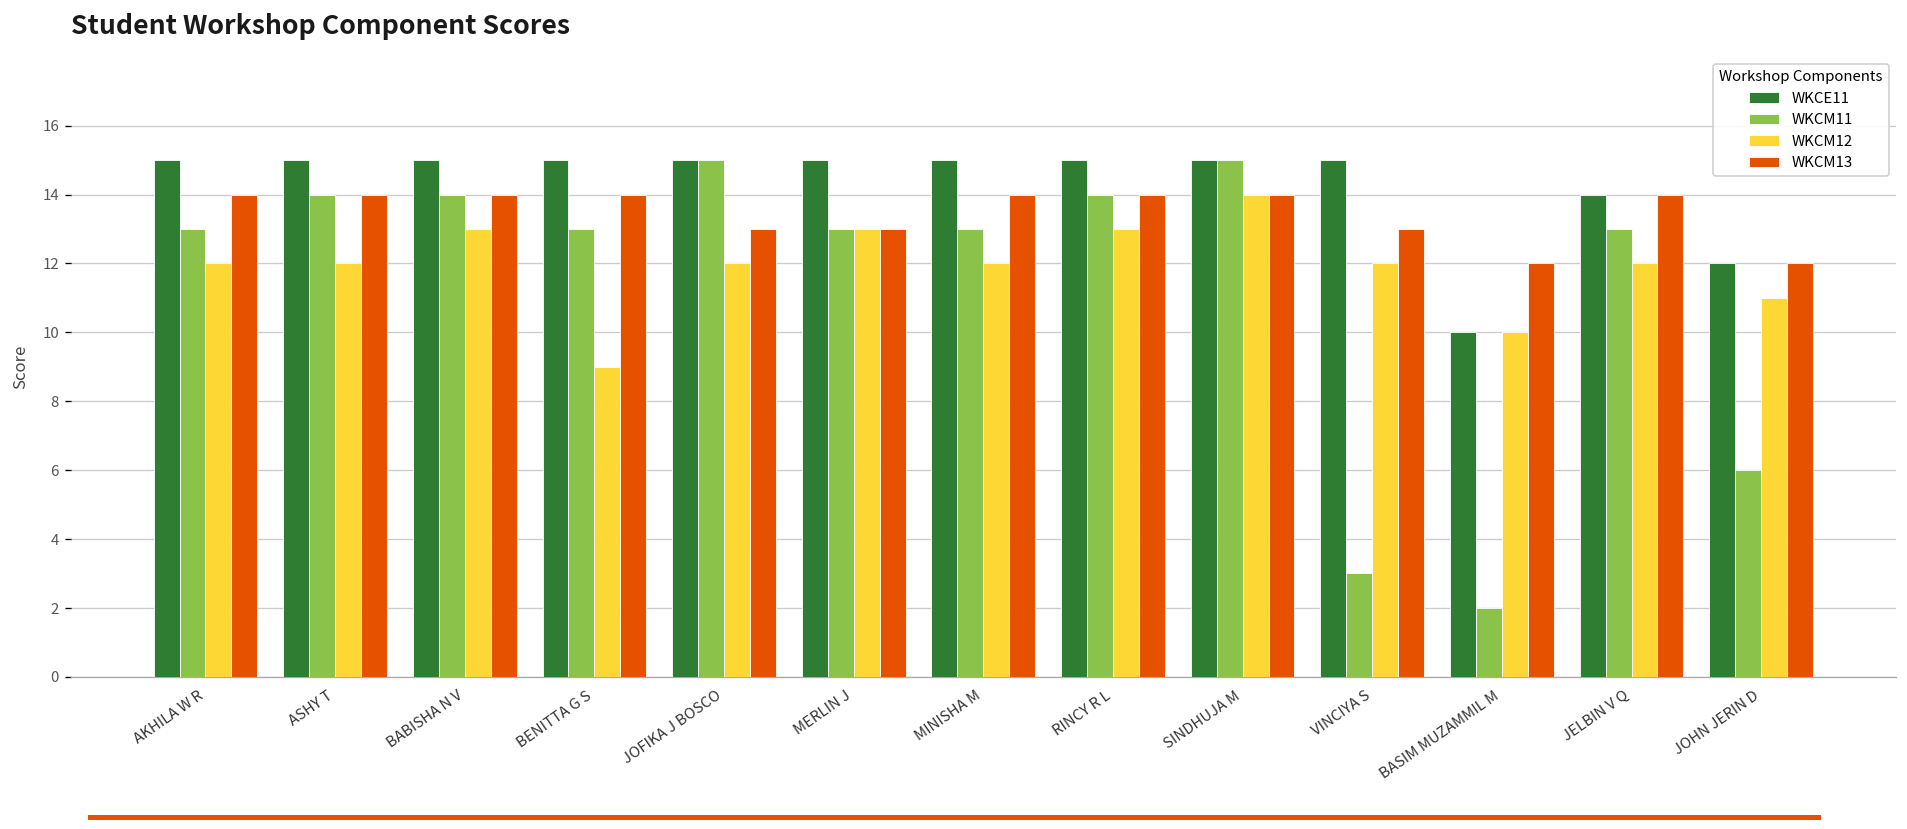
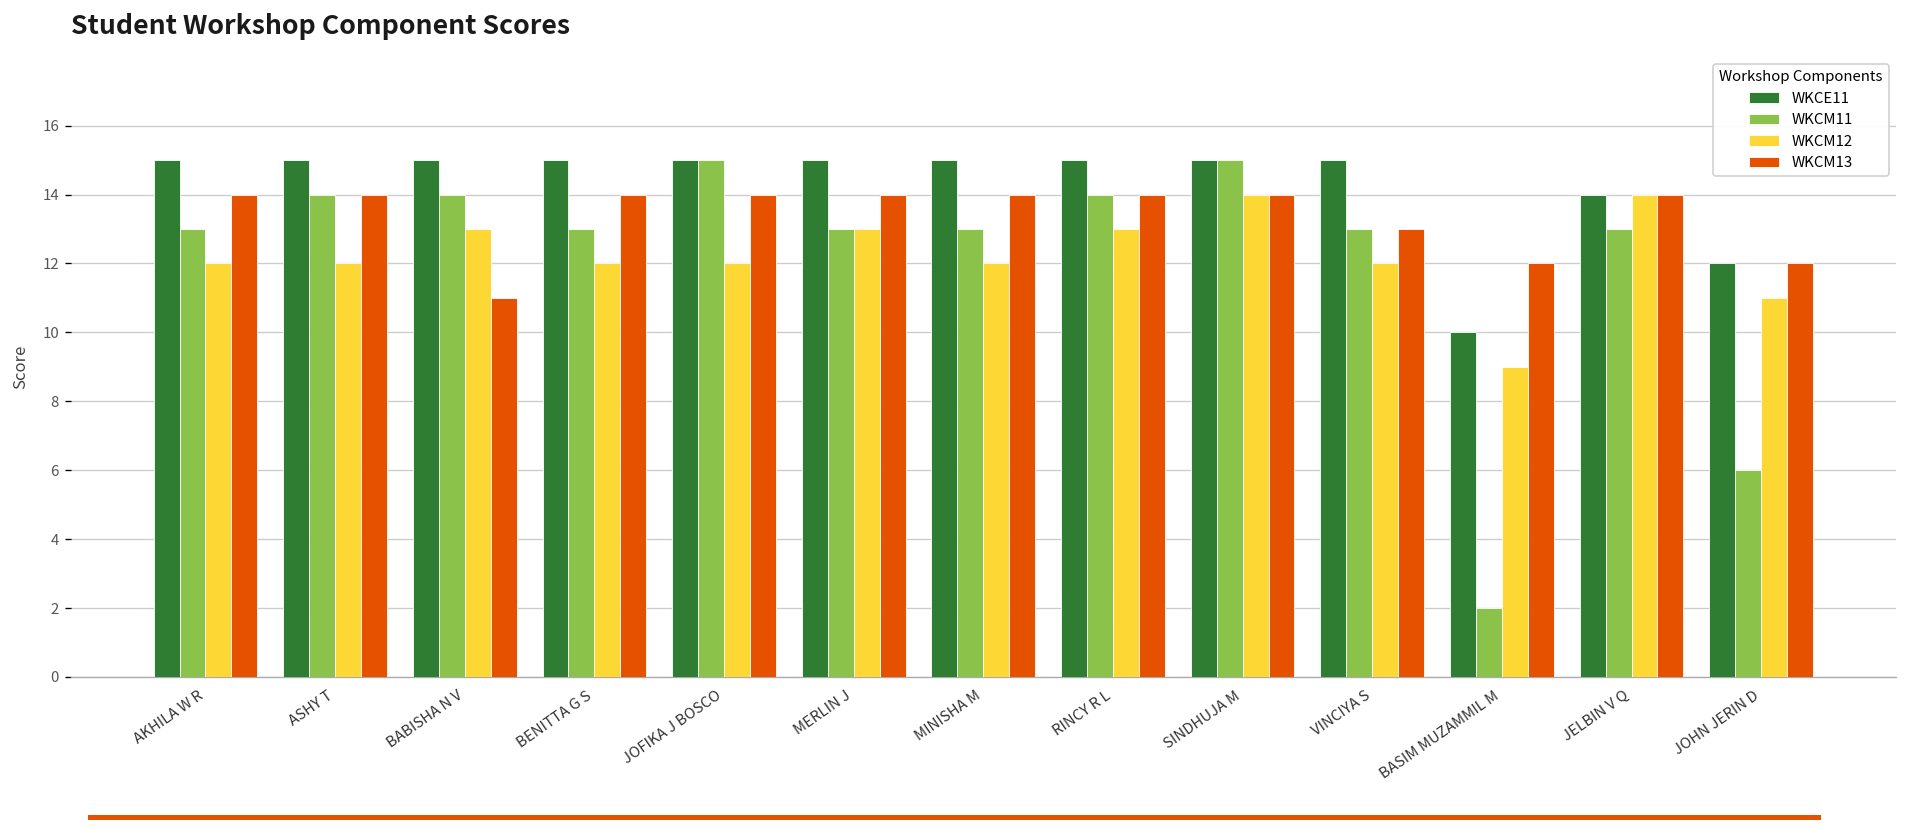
WKCM13, BABISHA N V: 14 -> 11
WKCM12, BENITTA G S: 9 -> 12
WKCM13, JOFIKA J BOSCO: 13 -> 14
WKCM13, MERLIN J: 13 -> 14
WKCM11, VINCIYA S: 3 -> 13
WKCM12, BASIM MUZAMMIL M: 10 -> 9
WKCM12, JELBIN V Q: 12 -> 14
